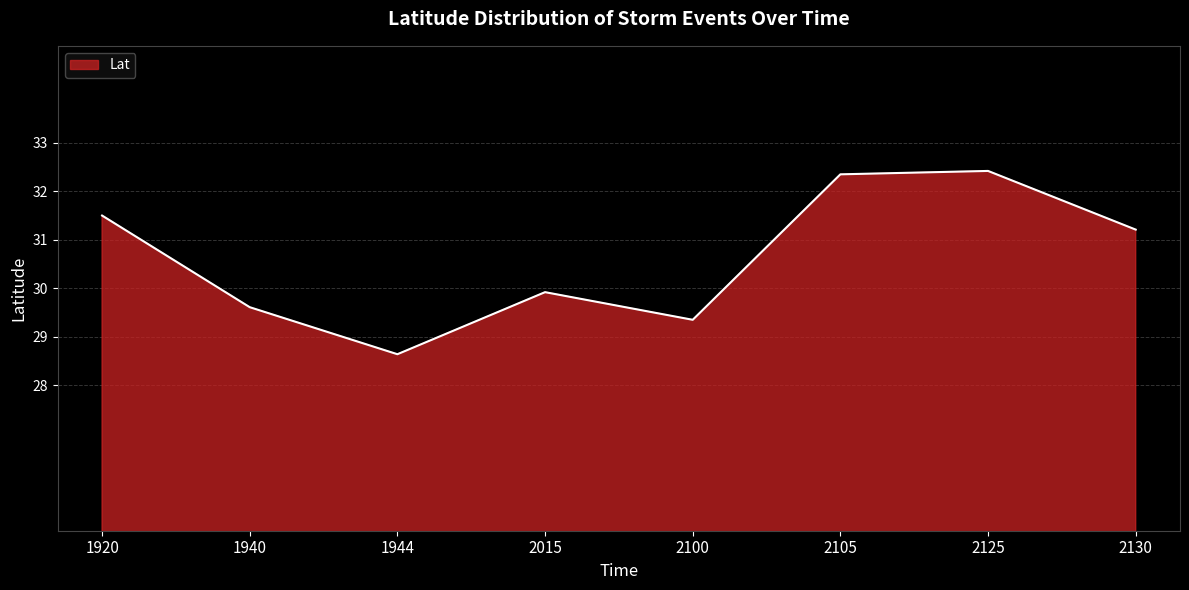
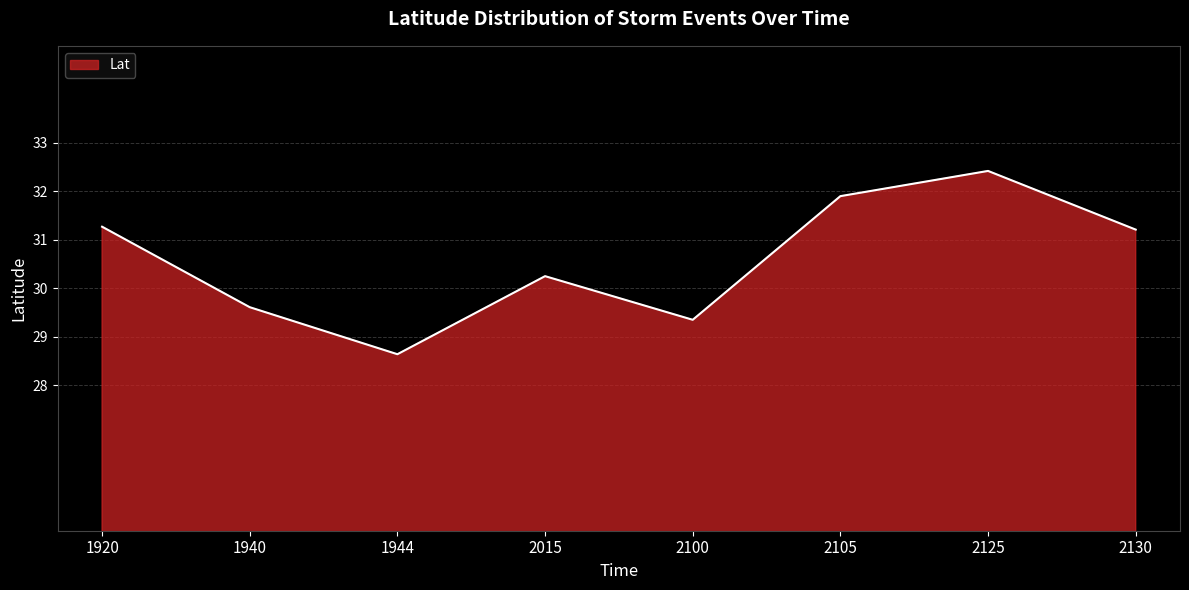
1920: 31.5 -> 31.3
2015: 29.9 -> 30.3
2105: 32.4 -> 31.9
